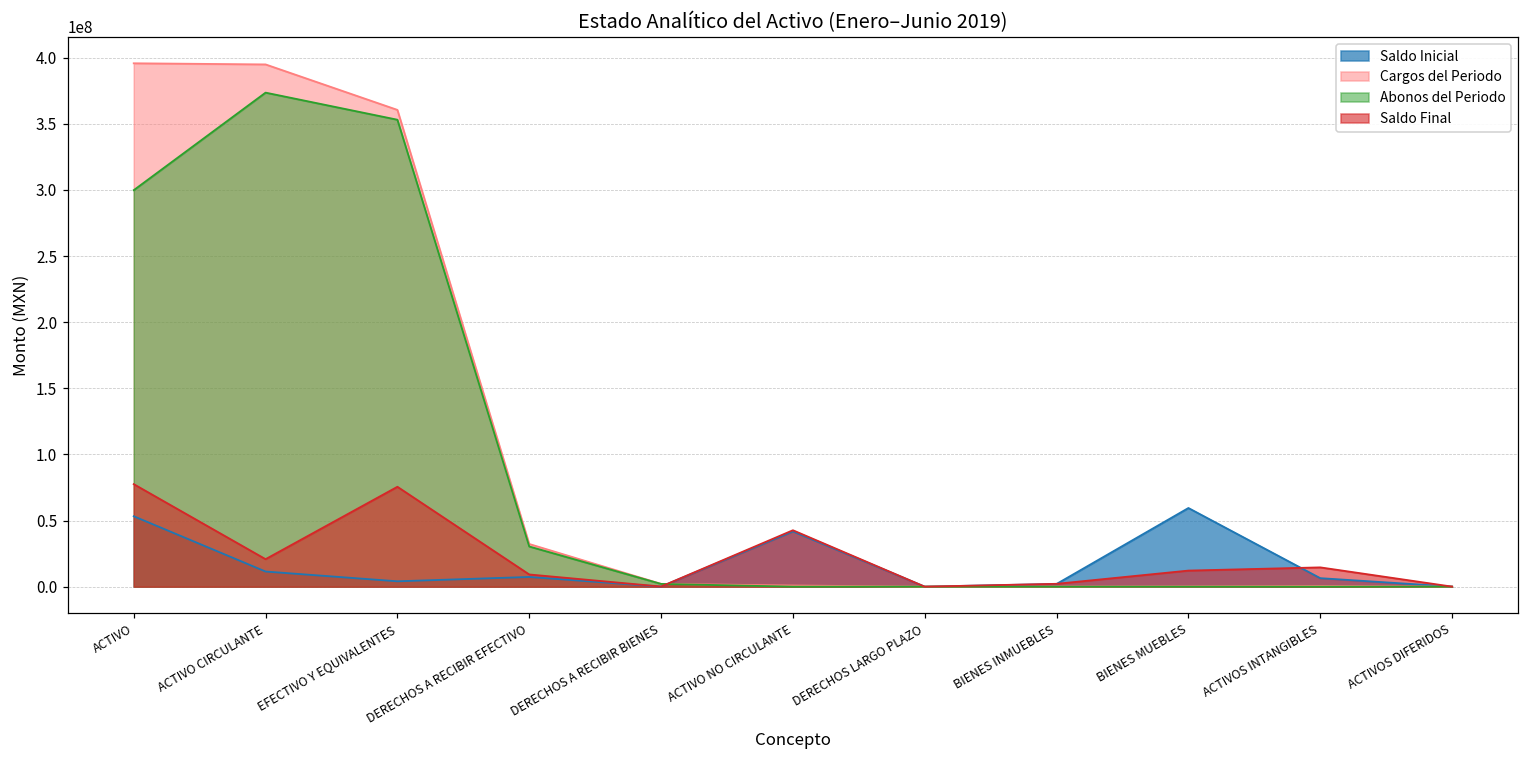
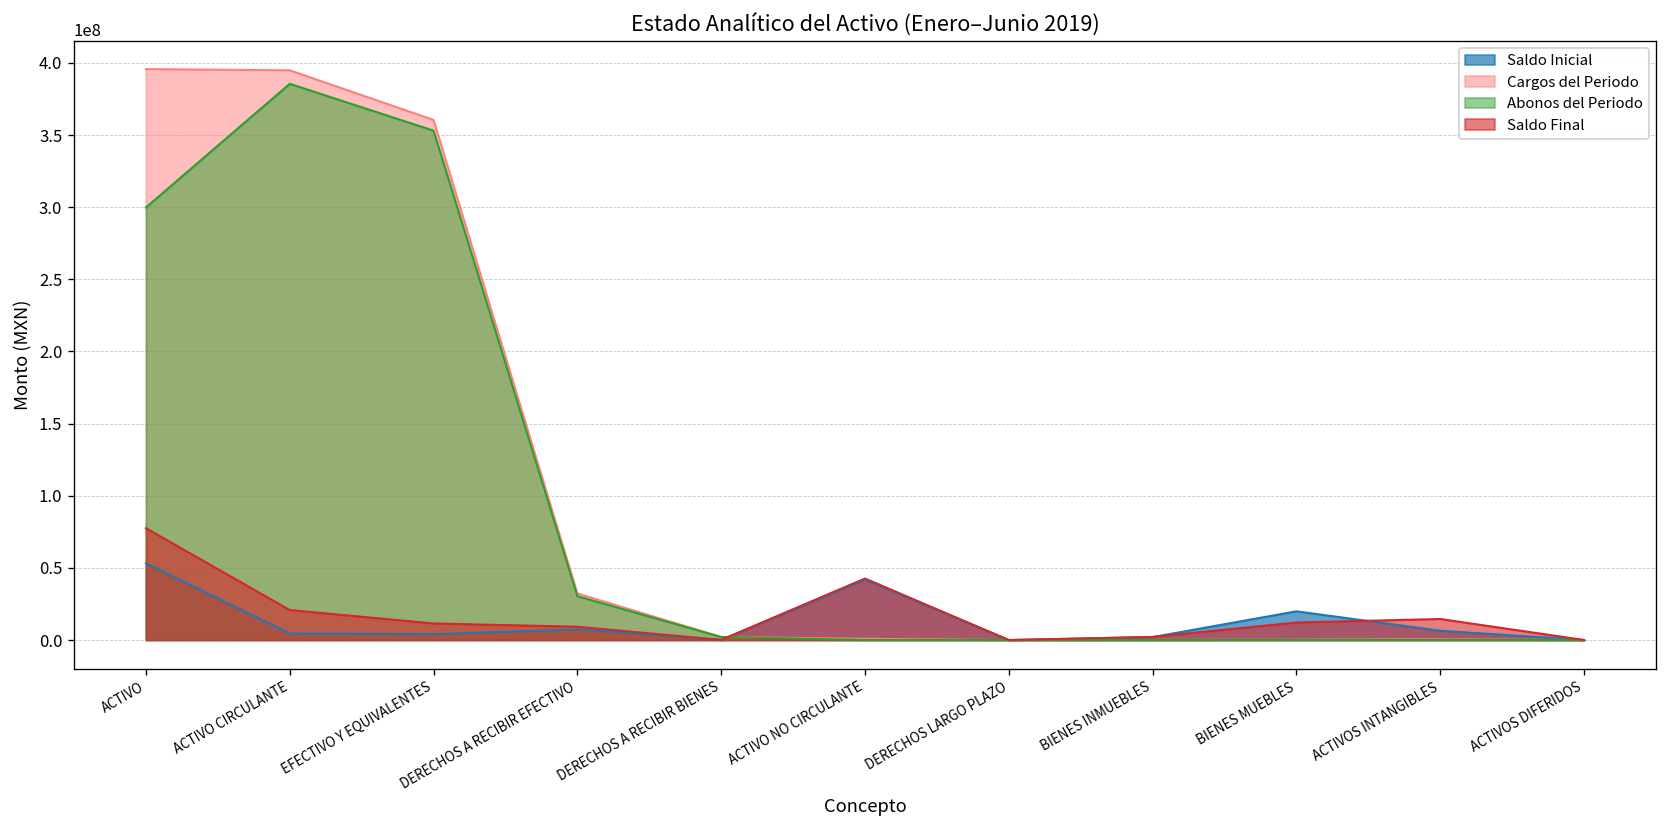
Saldo Inicial, ACTIVO CIRCULANTE: 11000000 -> 5000000
Abonos del Periodo, ACTIVO CIRCULANTE: 374000000 -> 386000000
Saldo Final, EFECTIVO Y EQUIVALENTES: 76000000 -> 11000000
Saldo Inicial, BIENES MUEBLES: 59000000 -> 20000000
